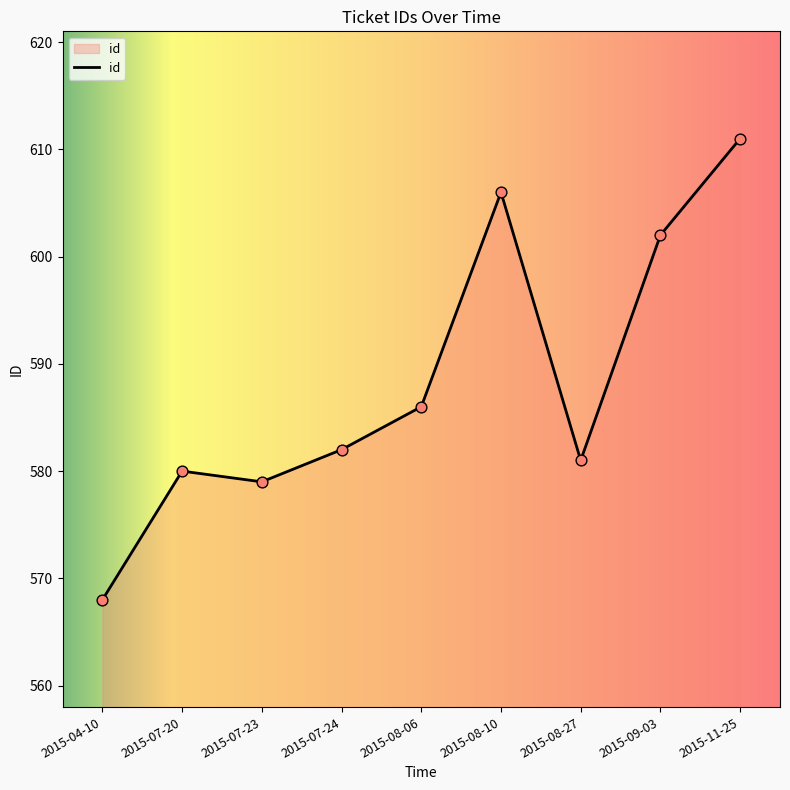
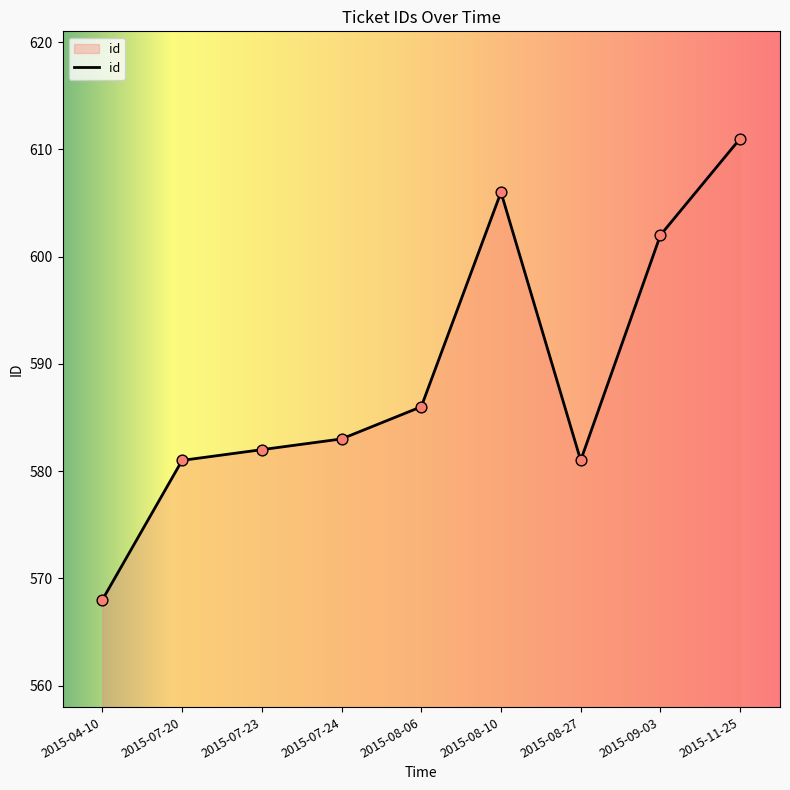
2015-07-20: 580 -> 581
2015-07-23: 579 -> 582
2015-07-24: 582 -> 583
